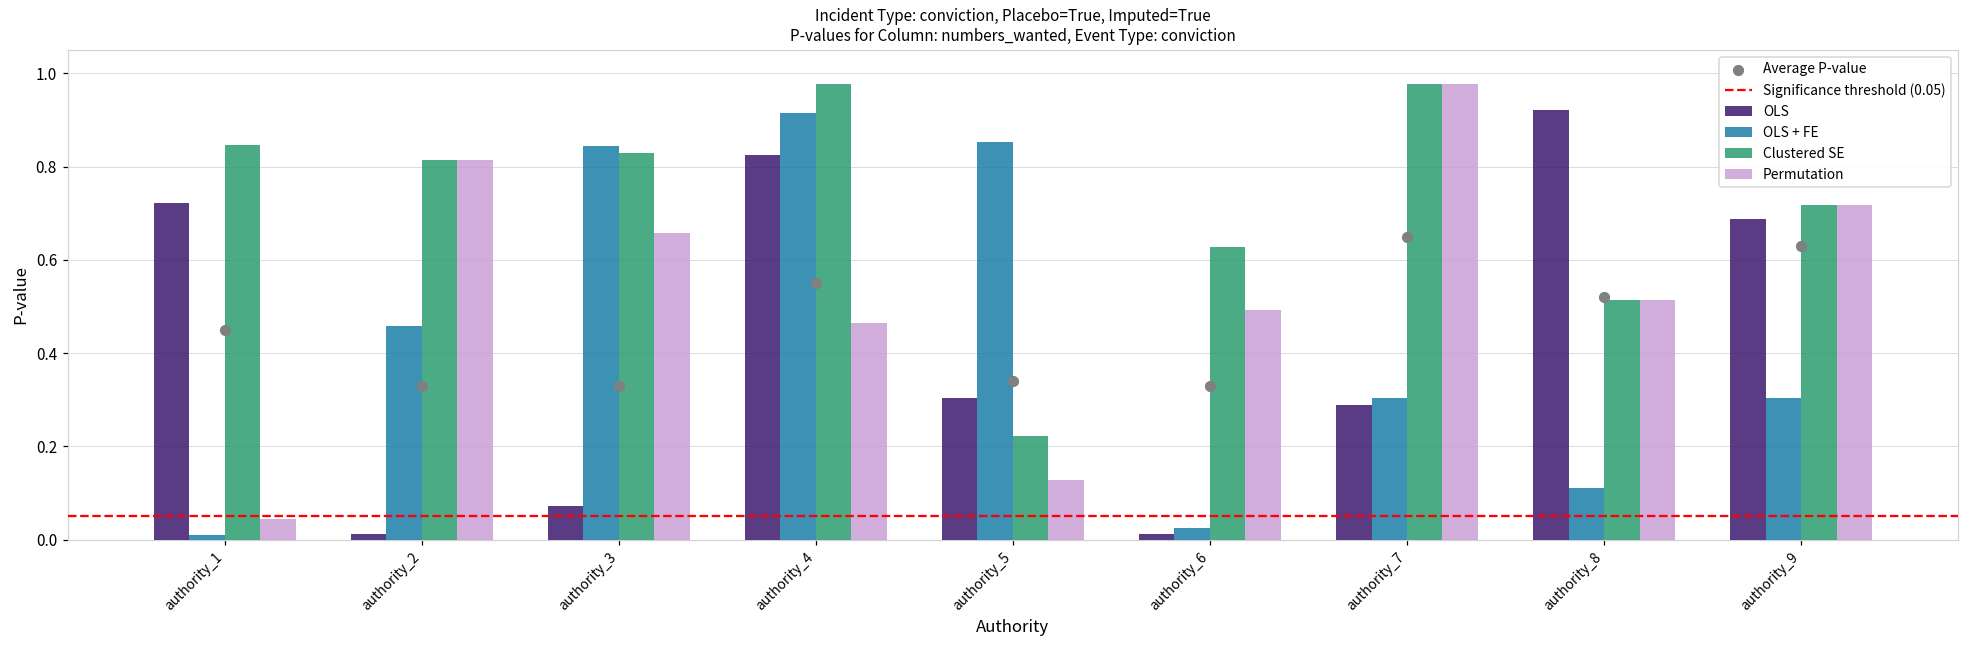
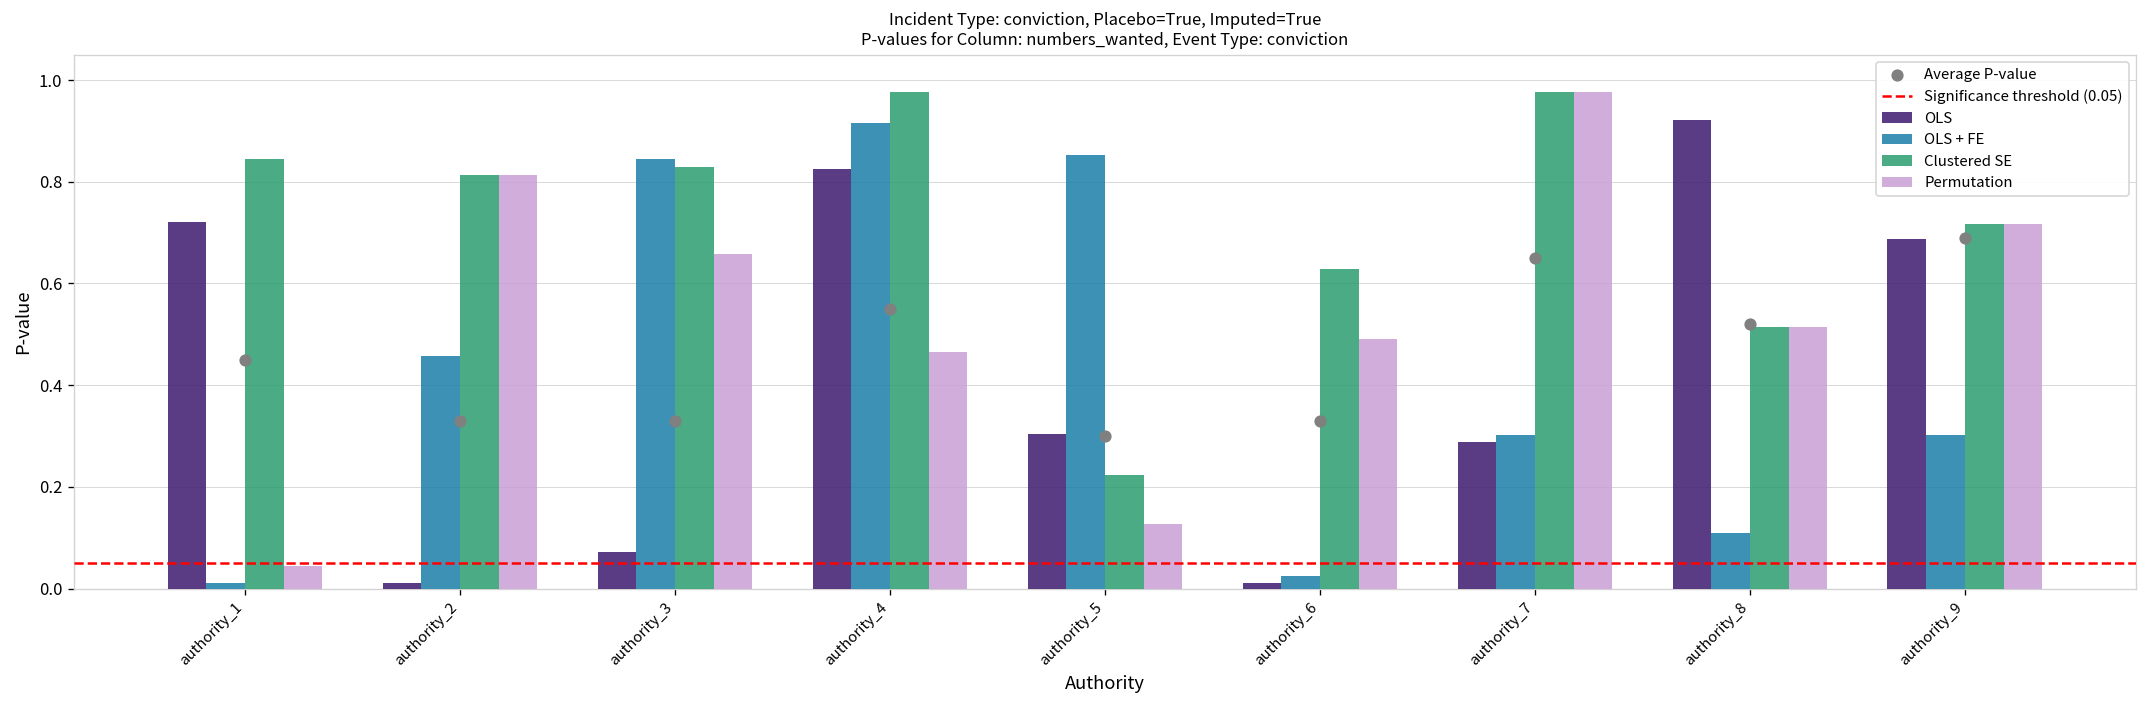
Average P-value, authority_5: 0.34 -> 0.30
Average P-value, authority_9: 0.63 -> 0.69
